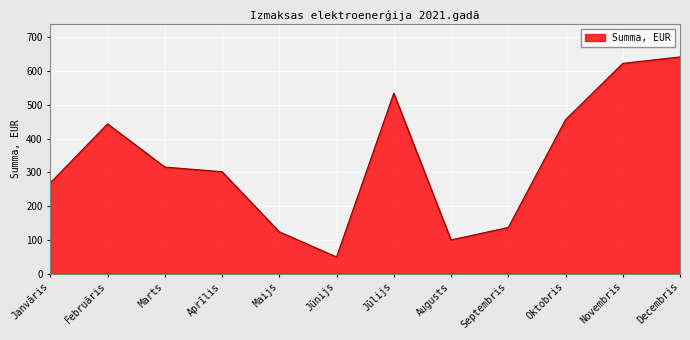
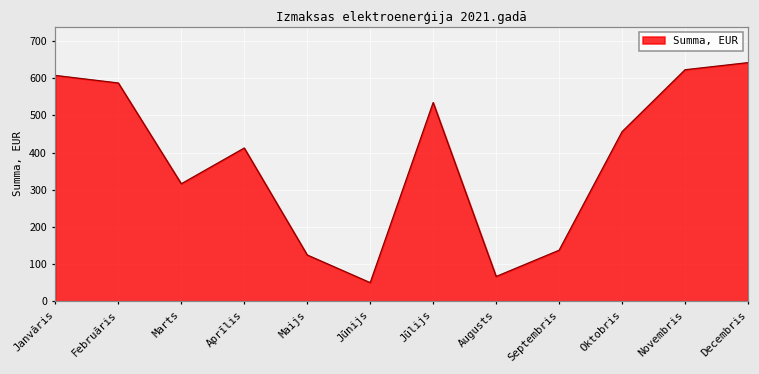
Janvāris: 270 -> 610
Februāris: 440 -> 590
Aprīlis: 300 -> 410
Augusts: 100 -> 70
